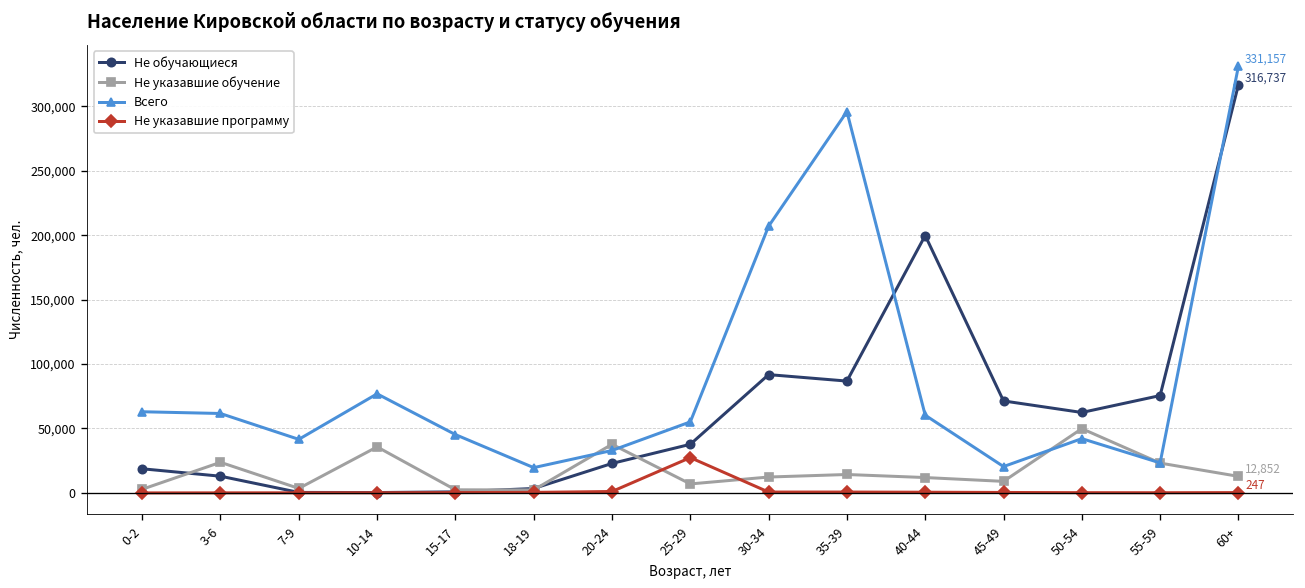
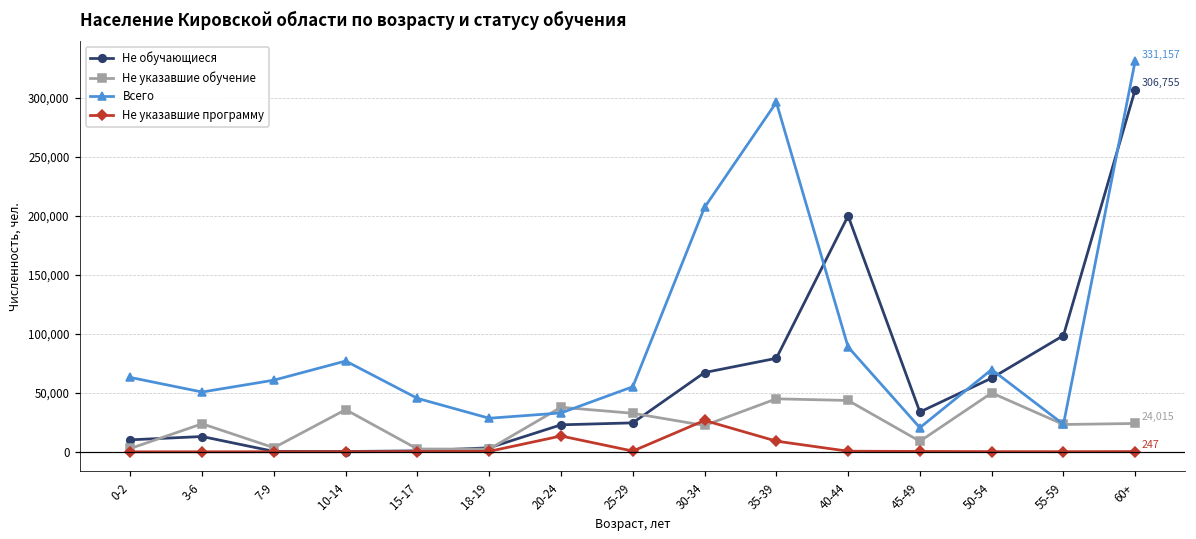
Не обучающиеся, 0-2: 19,000 -> 10,000
Всего, 3-6: 62,000 -> 51,000
Всего, 7-9: 42,000 -> 61,000
Всего, 18-19: 20,000 -> 28,000
Не указавшие программу, 20-24: 1,000 -> 13,000
Не обучающиеся, 25-29: 38,000 -> 25,000
Не указавшие обучение, 25-29: 7,000 -> 33,000
Не указавшие программу, 25-29: 27,000 -> 1,000
Не обучающиеся, 30-34: 92,000 -> 67,000
Не указавшие обучение, 30-34: 12,000 -> 22,000
Не указавшие программу, 30-34: 1,000 -> 27,000
Не обучающиеся, 35-39: 87,000 -> 79,000
Не указавшие обучение, 35-39: 14,000 -> 45,000
Не указавшие программу, 35-39: 1,000 -> 9,000
Не указавшие обучение, 40-44: 12,000 -> 44,000
Всего, 40-44: 60,000 -> 89,000
Не обучающиеся, 45-49: 71,000 -> 34,000
Всего, 50-54: 42,000 -> 70,000
Не обучающиеся, 55-59: 76,000 -> 98,000
Не обучающиеся, 60+: 316,737 -> 306,755
Не указавшие обучение, 60+: 12,852 -> 24,015
